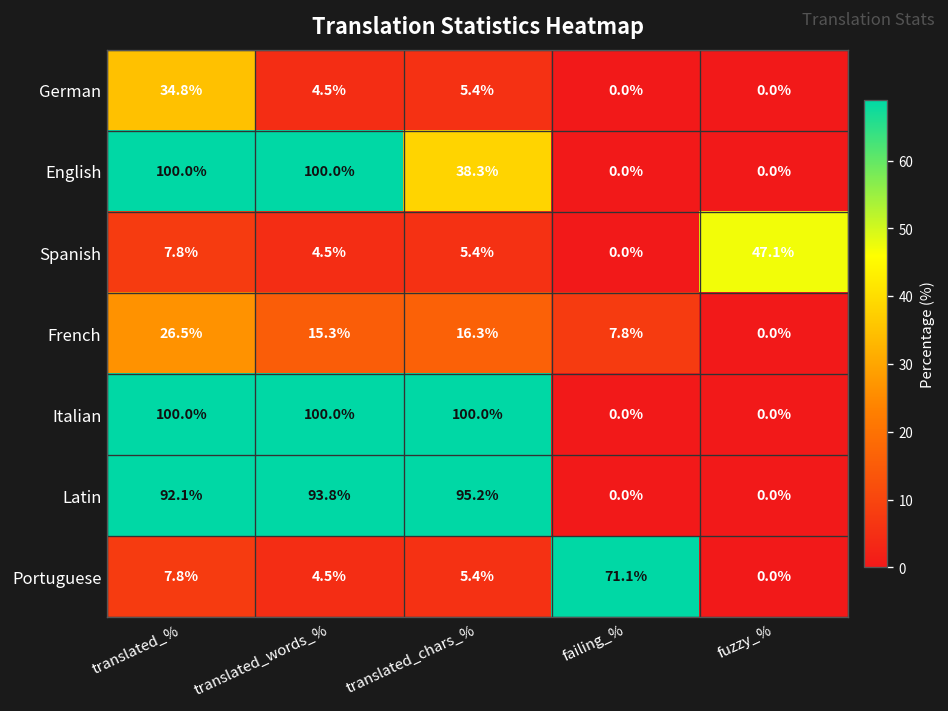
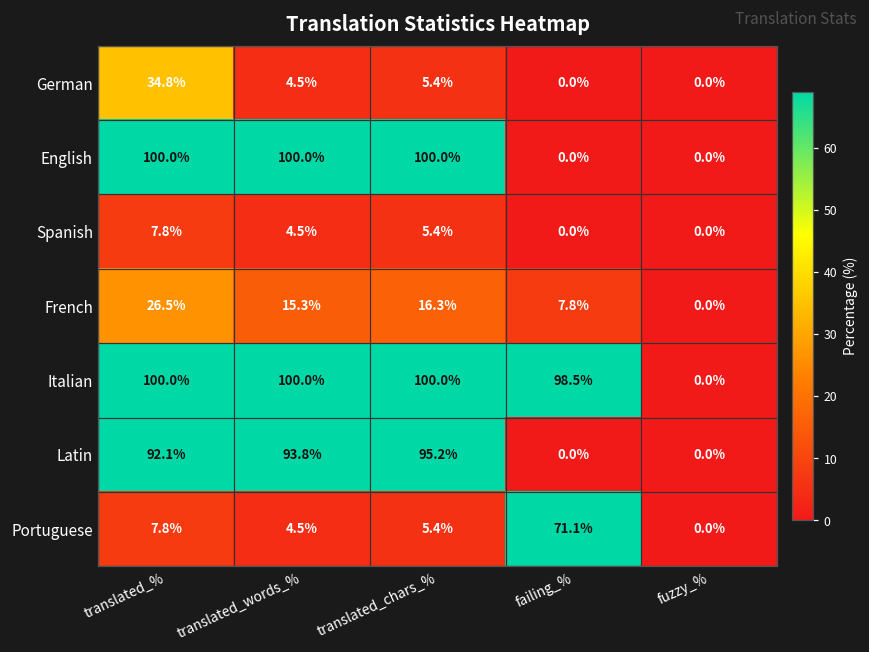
English, translated_chars_%: 38.3% -> 100.0%
Spanish, fuzzy_%: 47.1% -> 0.0%
Italian, failing_%: 0.0% -> 98.5%
